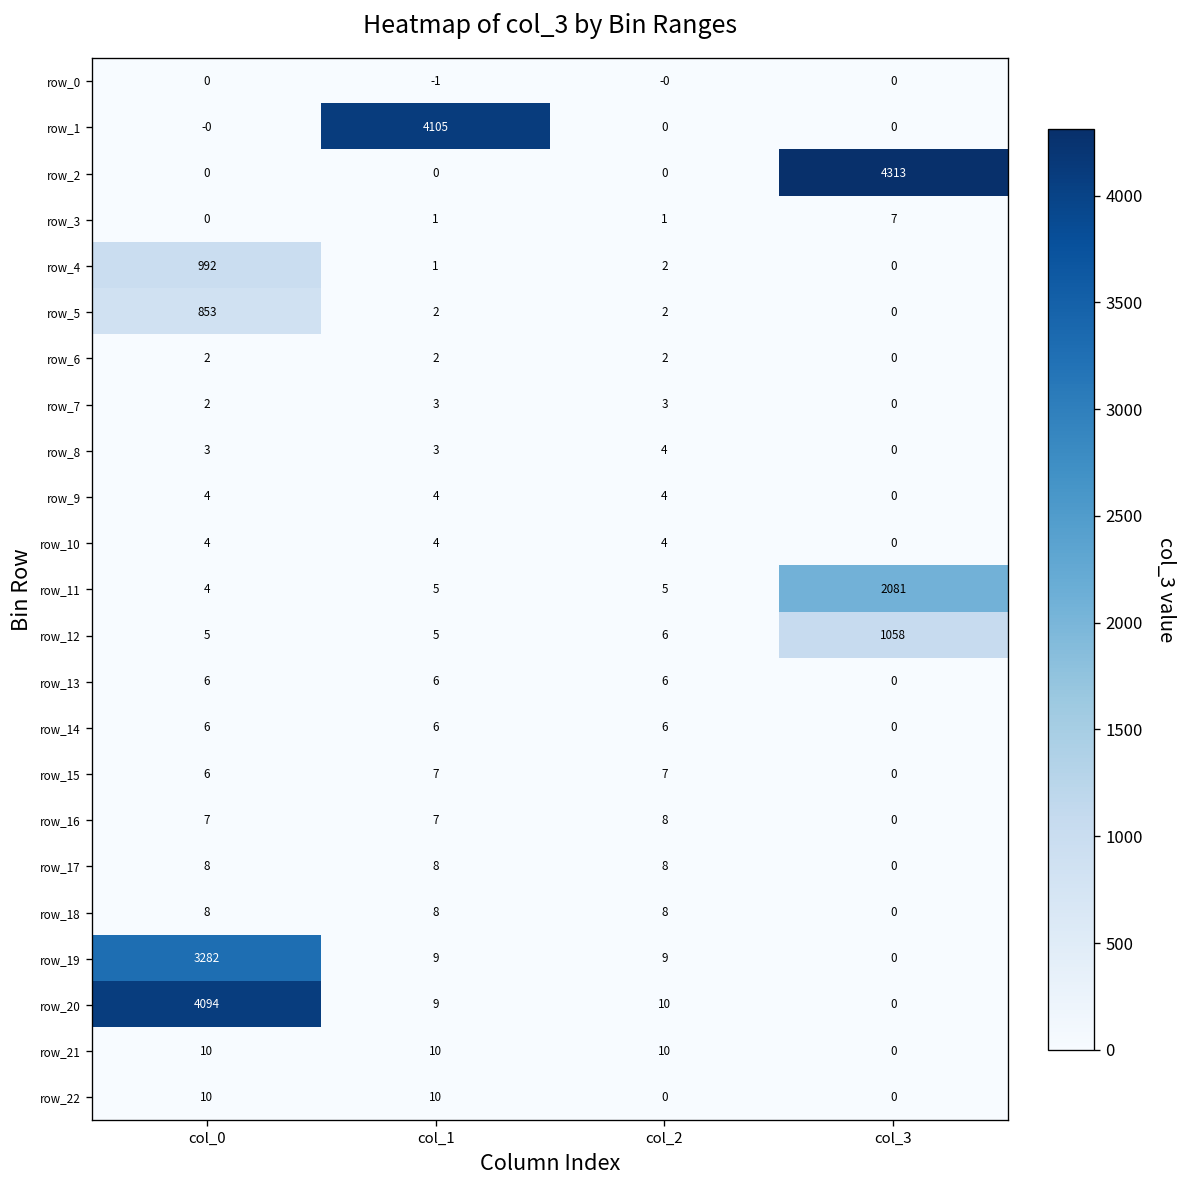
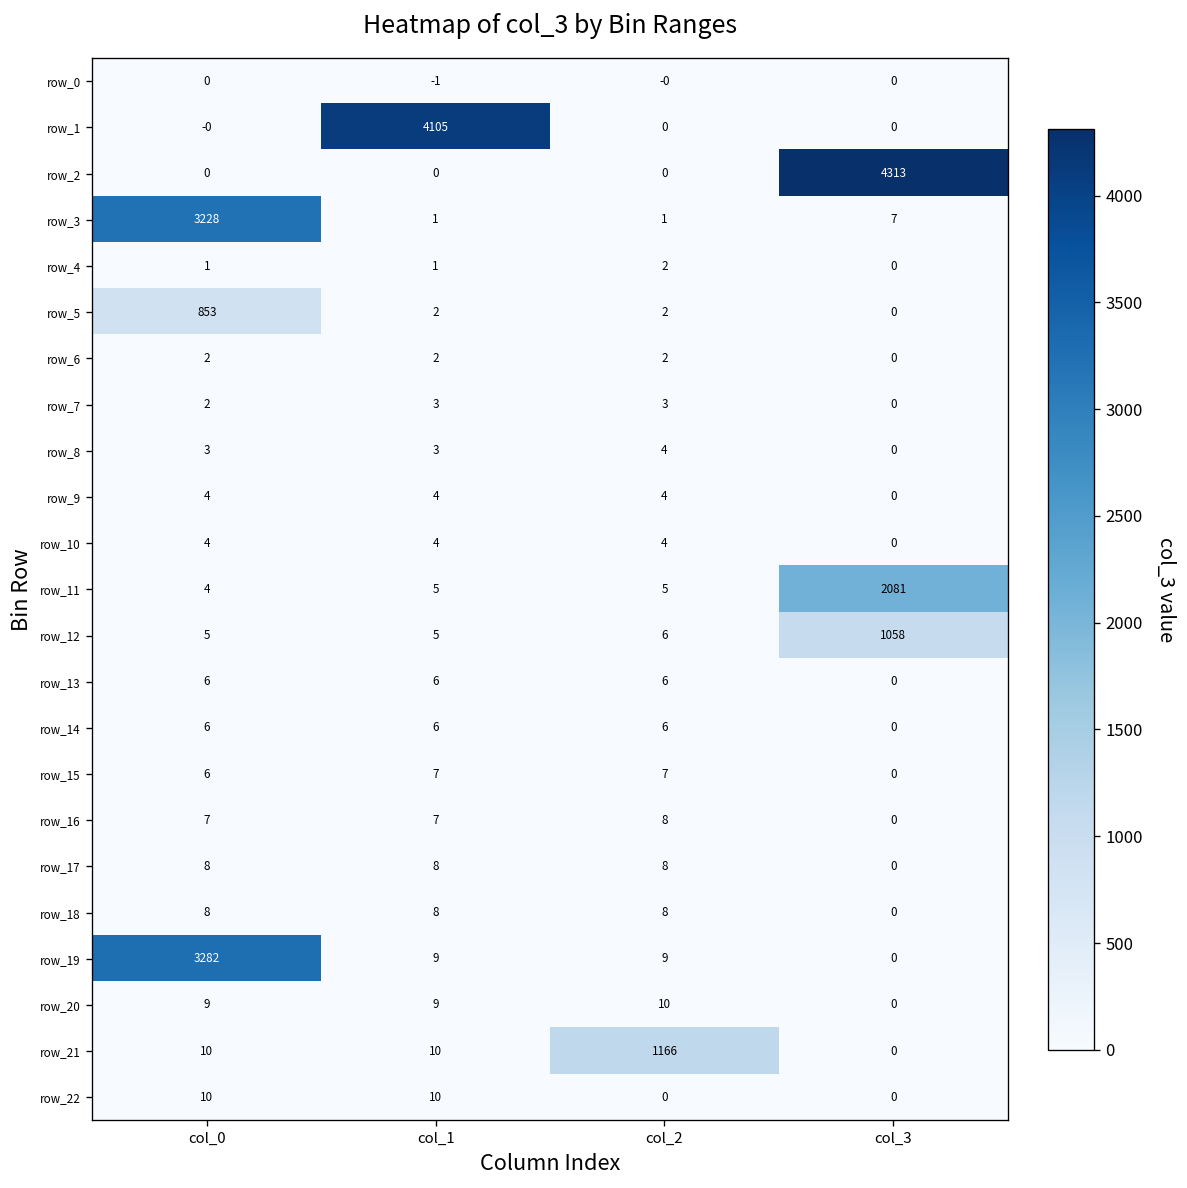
row_3, col_0: 0 -> 3228
row_4, col_0: 992 -> 1
row_20, col_0: 4094 -> 9
row_21, col_2: 10 -> 1166
